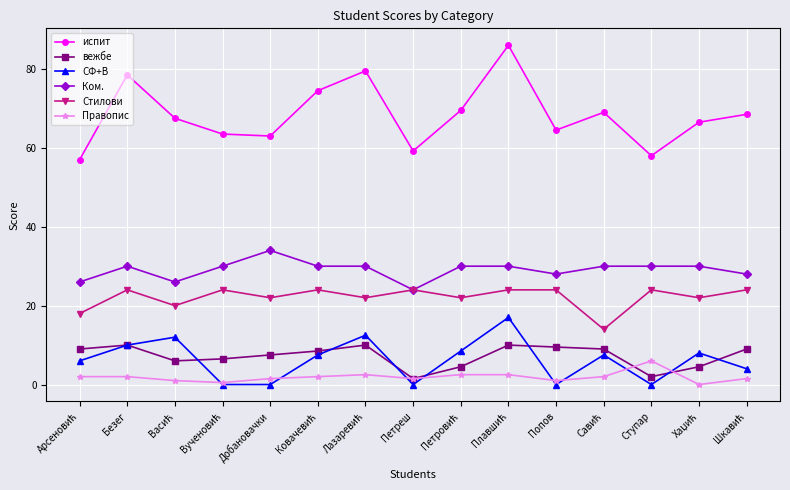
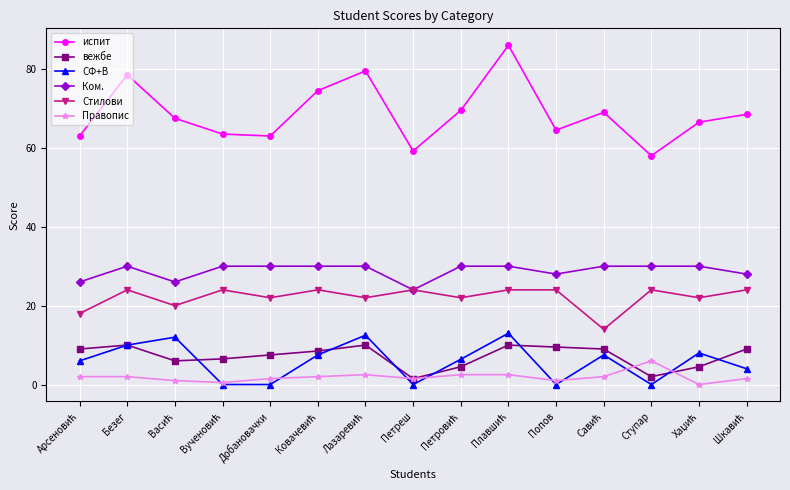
испит, Арсеновић: 57 -> 63
Ком., Добановачки: 34 -> 30
СФ+В, Петровић: 9 -> 6
СФ+В, Плавшић: 17 -> 13
